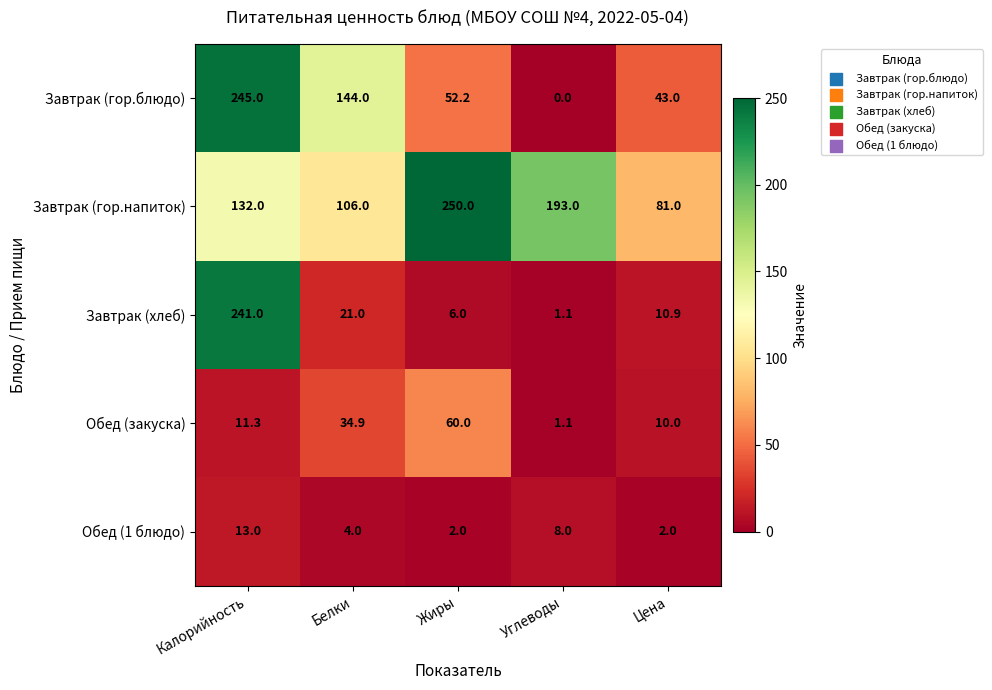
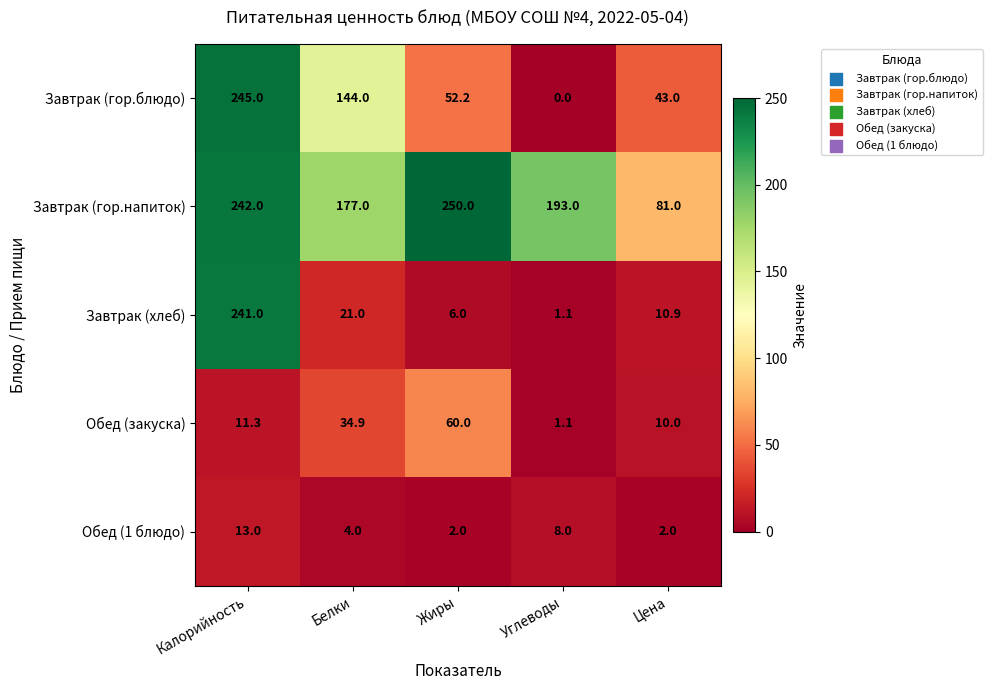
Завтрак (гор.напиток), Калорийность: 132.0 -> 242.0
Завтрак (гор.напиток), Белки: 106.0 -> 177.0
